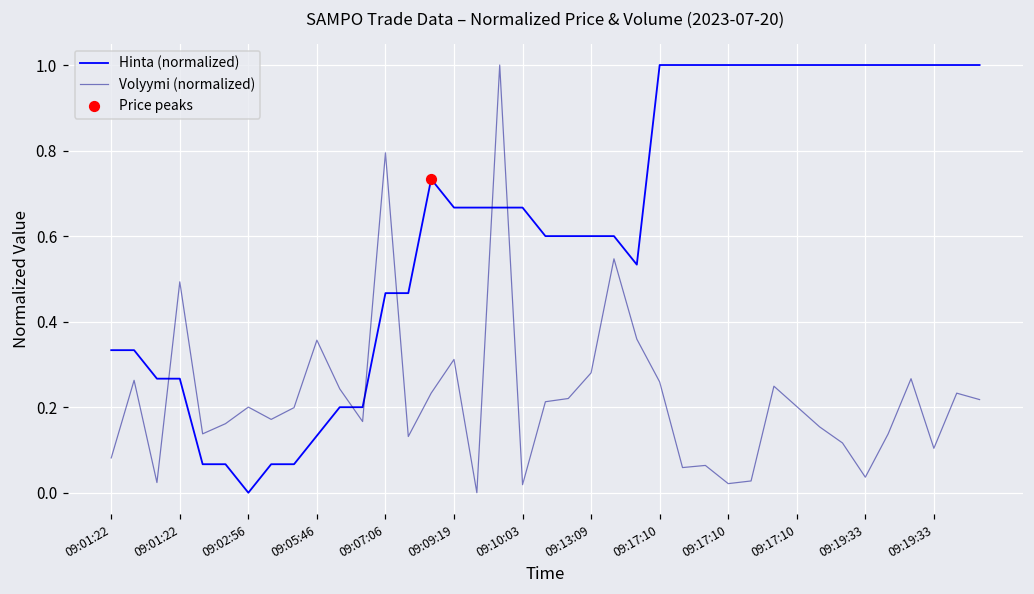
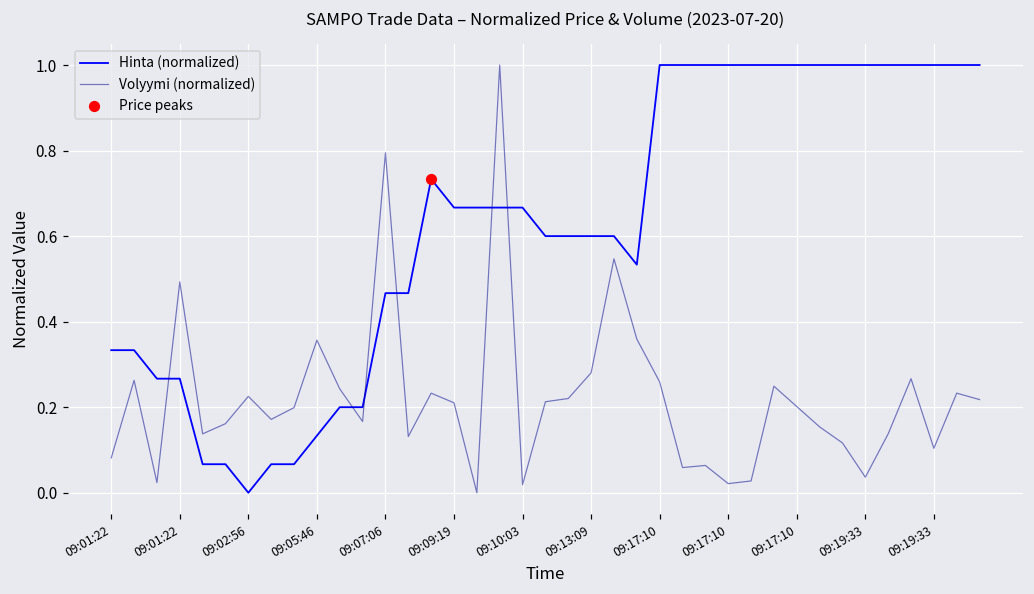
Volyymi (normalized), 09:02:56: 0.20 -> 0.23
Volyymi (normalized), 09:09:19: 0.31 -> 0.21
